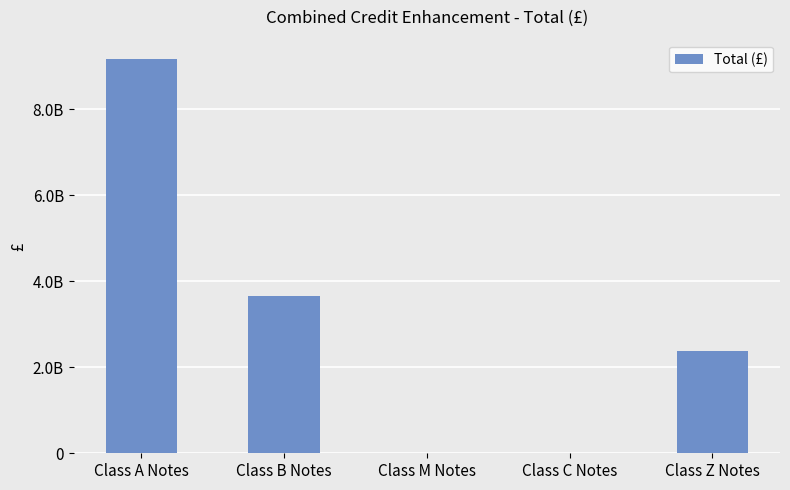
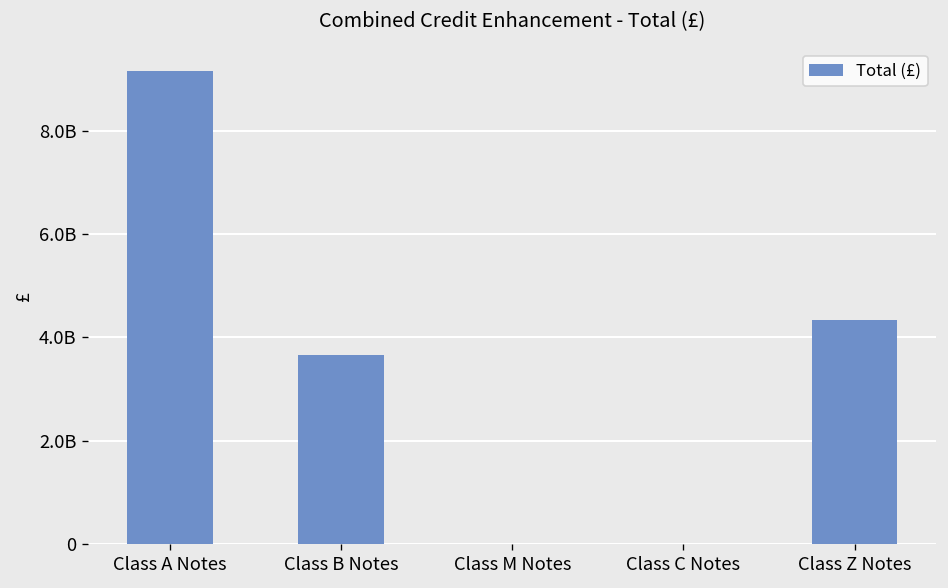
Class Z Notes: 2400000000 -> 4300000000
